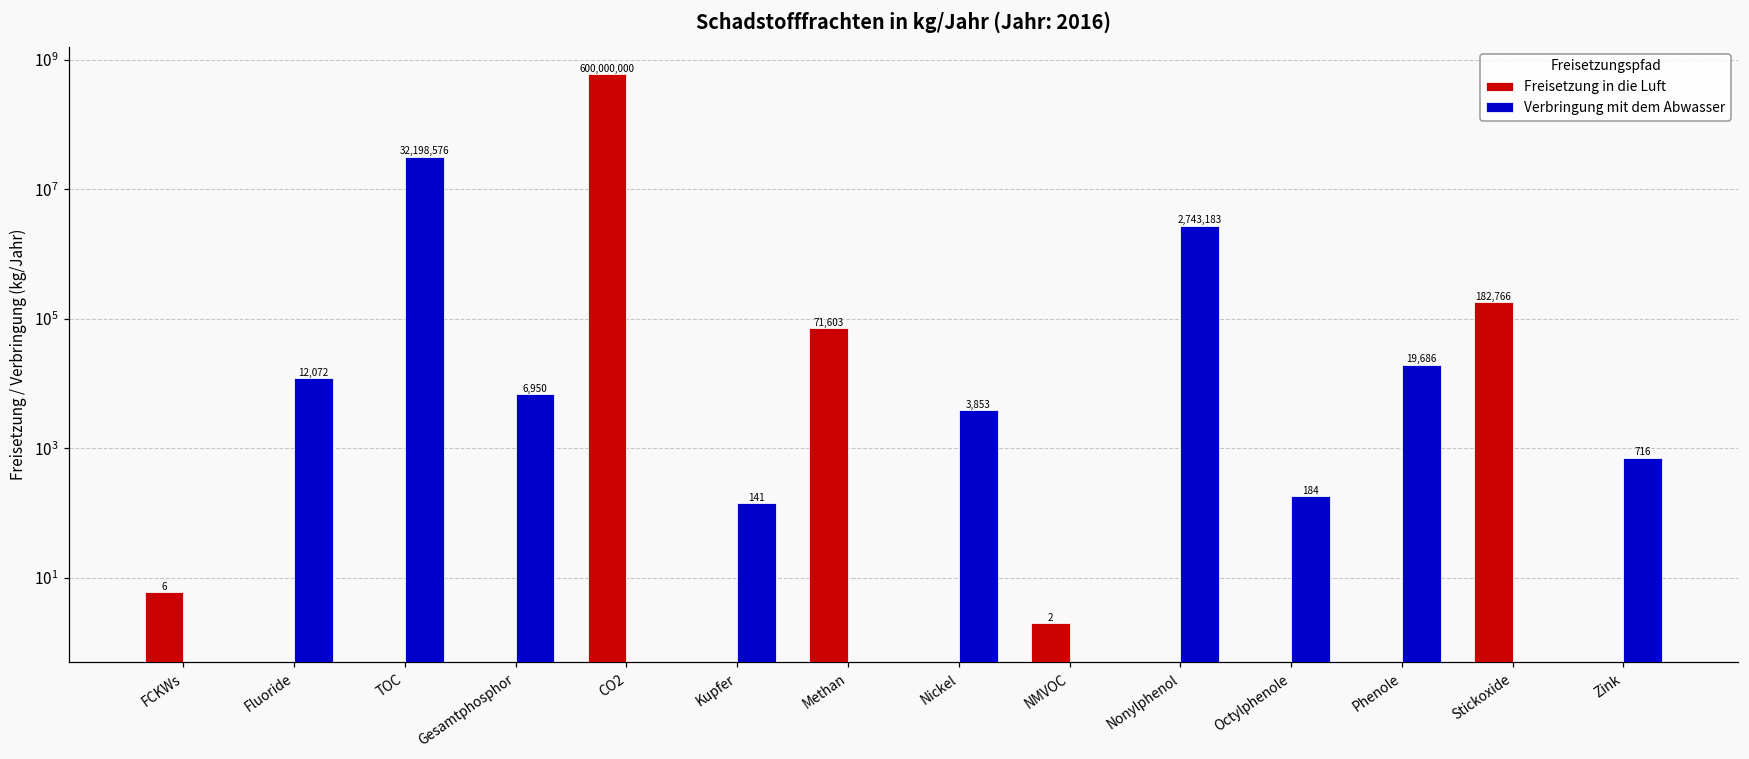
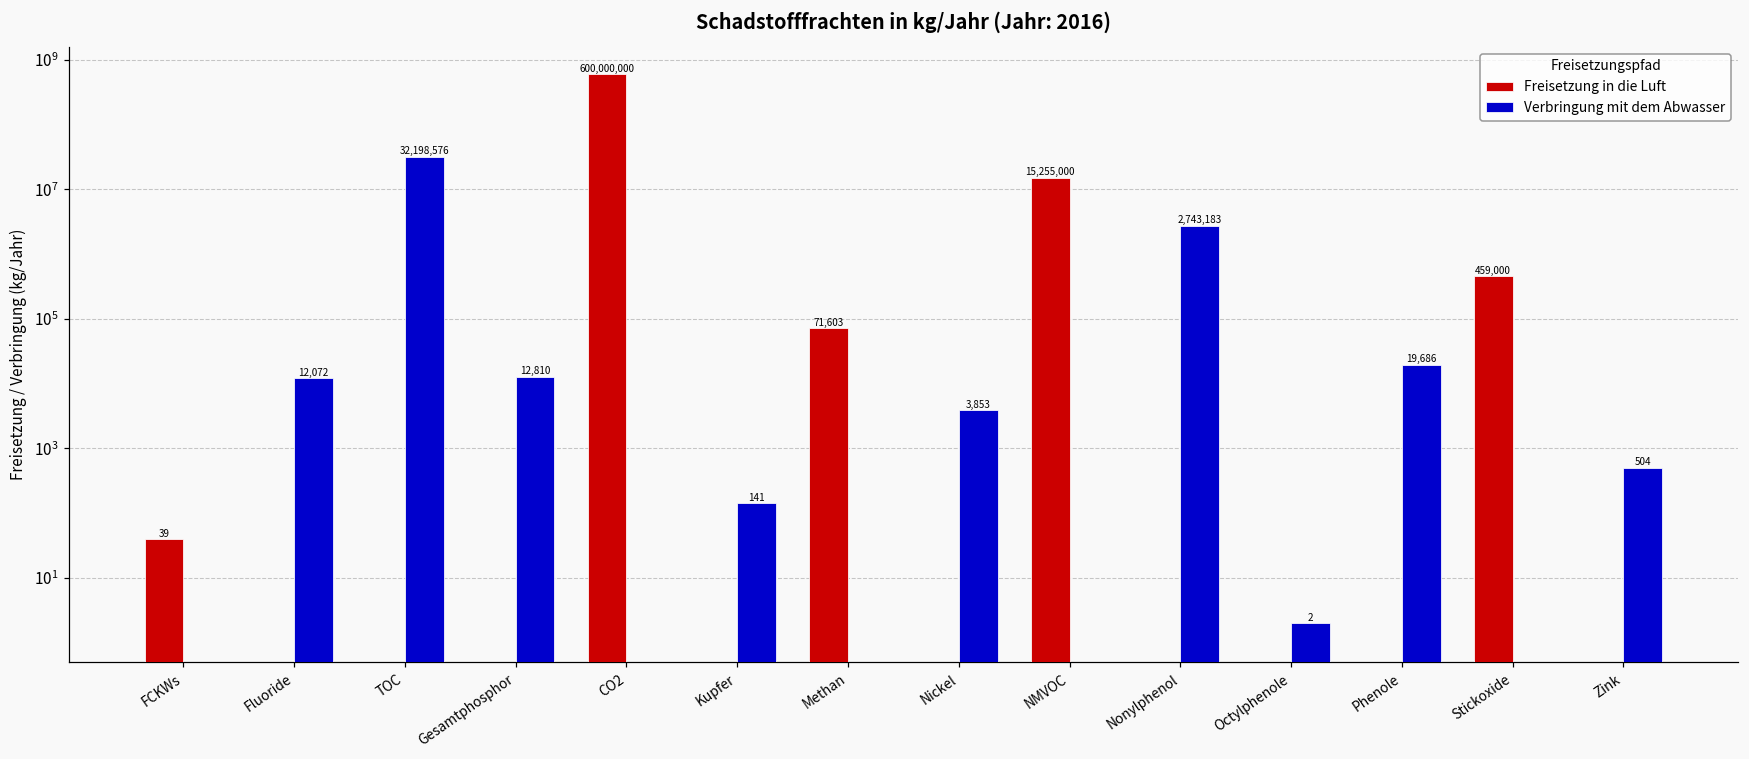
Freisetzung in die Luft, FCKWs: 6 -> 39
Verbringung mit dem Abwasser, Gesamtphosphor: 6,950 -> 12,810
Freisetzung in die Luft, NMVOC: 2 -> 15,255,000
Verbringung mit dem Abwasser, Octylphenole: 184 -> 2
Freisetzung in die Luft, Stickoxide: 182,766 -> 459,000
Verbringung mit dem Abwasser, Zink: 716 -> 504
